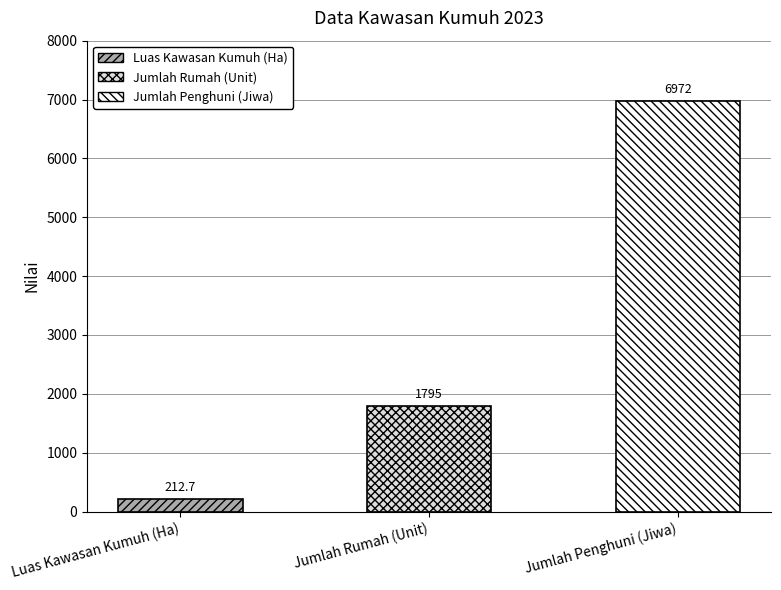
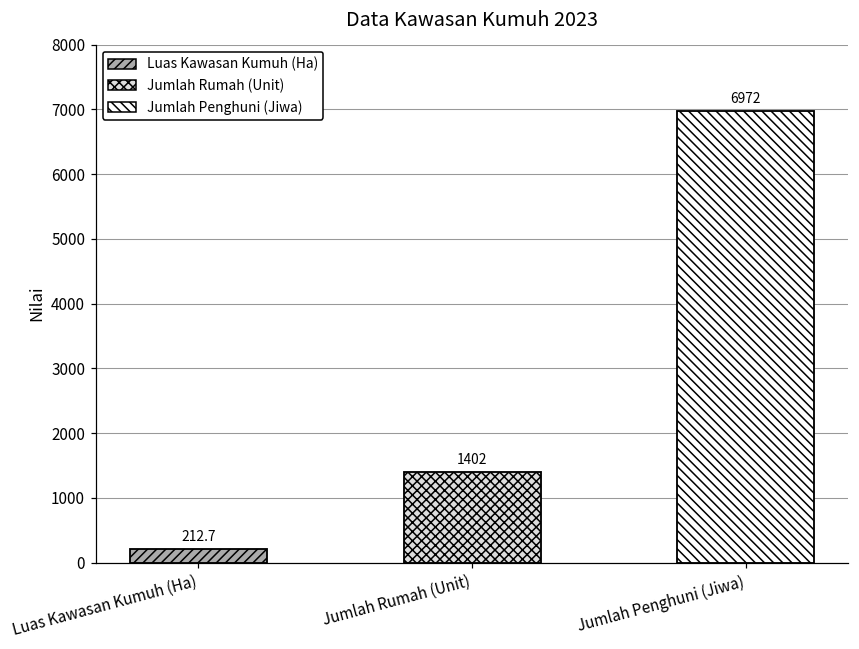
Jumlah Rumah (Unit): 1795 -> 1402
